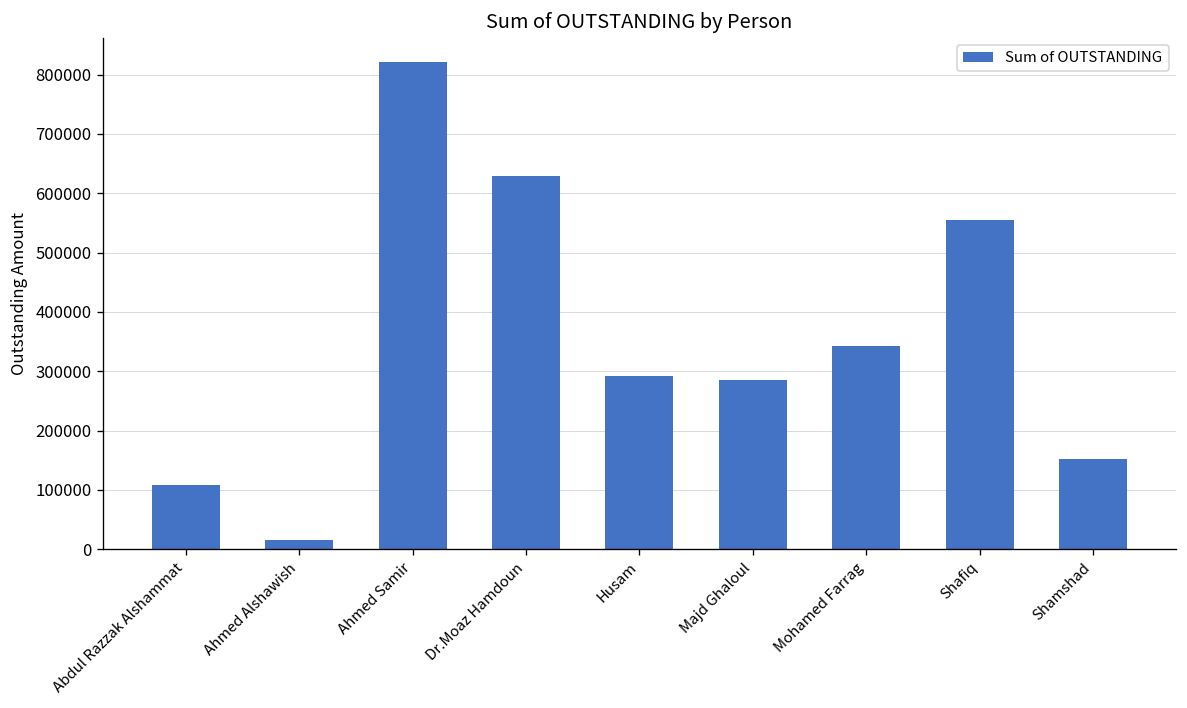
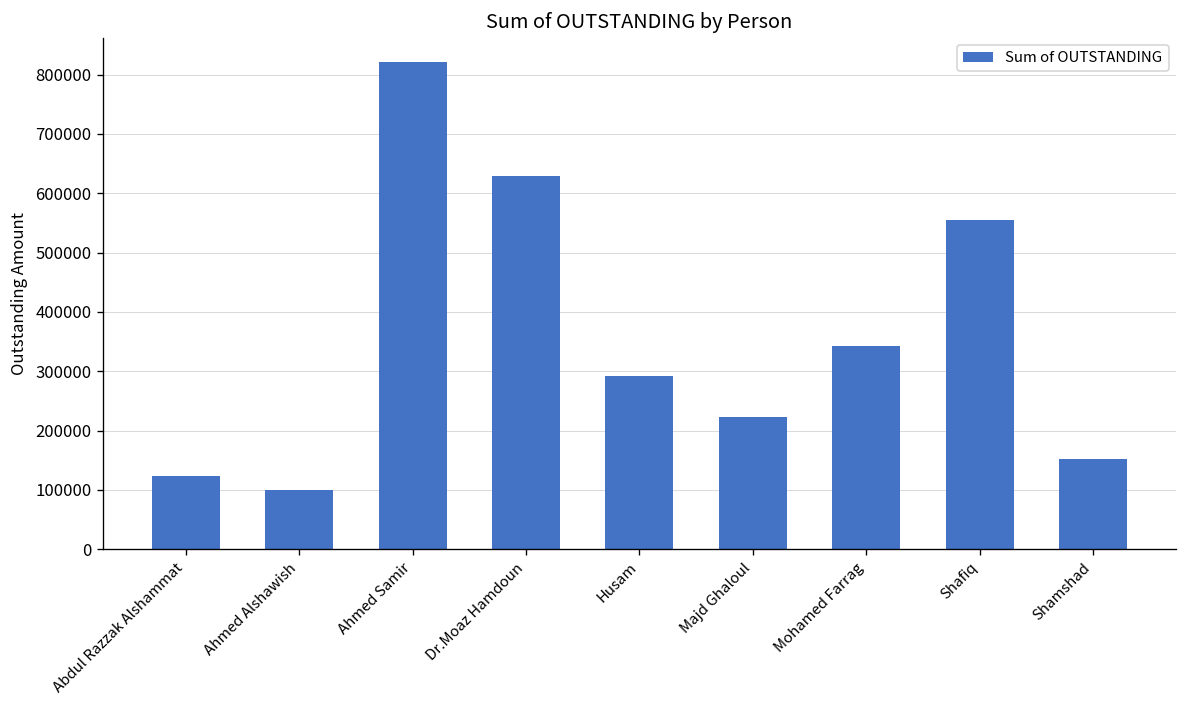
Abdul Razzak Alshammat: 110000 -> 120000
Ahmed Alshawish: 20000 -> 100000
Majd Ghaloul: 290000 -> 220000
